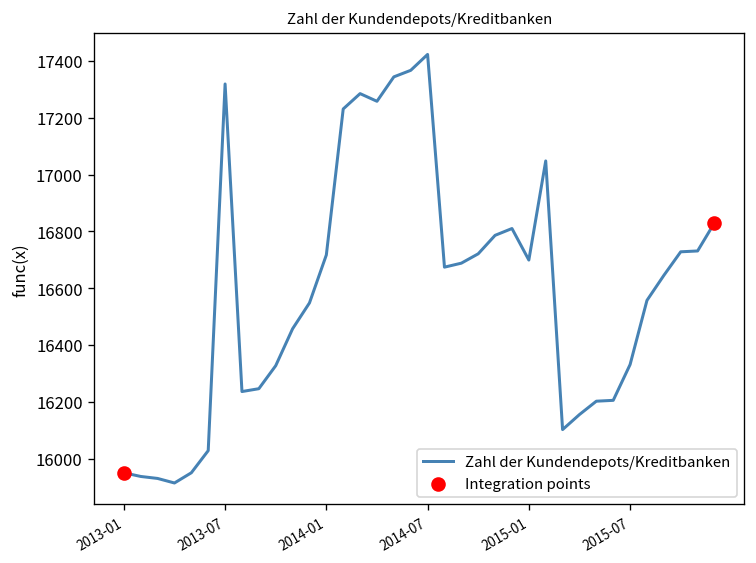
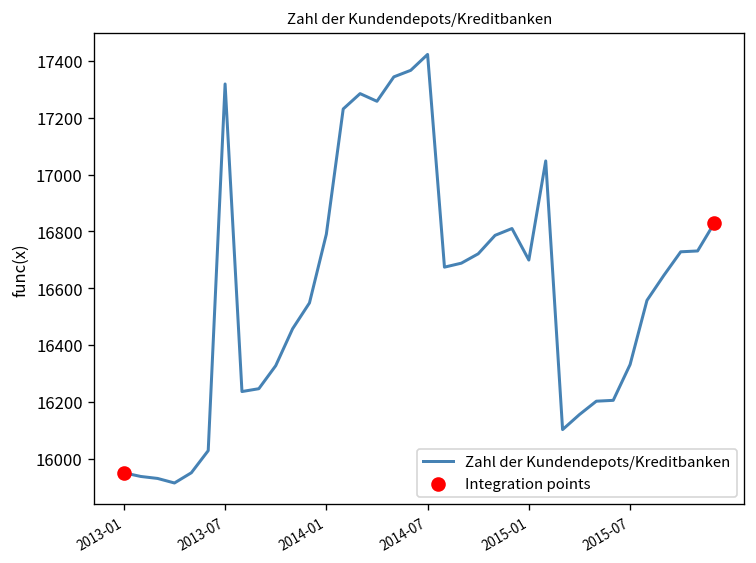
Zahl der Kundendepots/Kreditbanken, 2014-01: 16720 -> 16790
